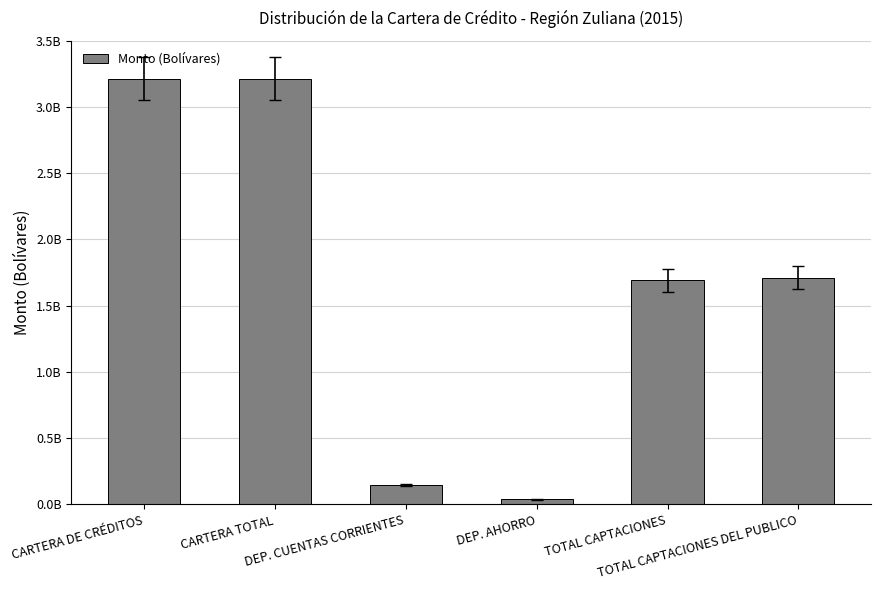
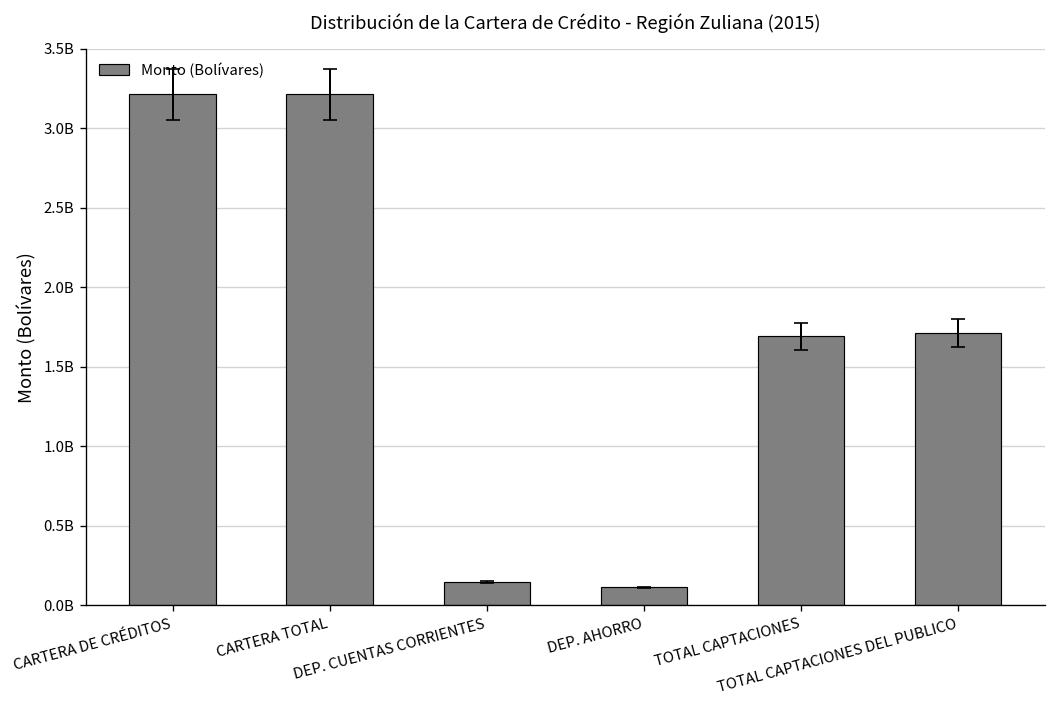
Monto (Bolívares), DEP. AHORRO: 40000000 -> 110000000
